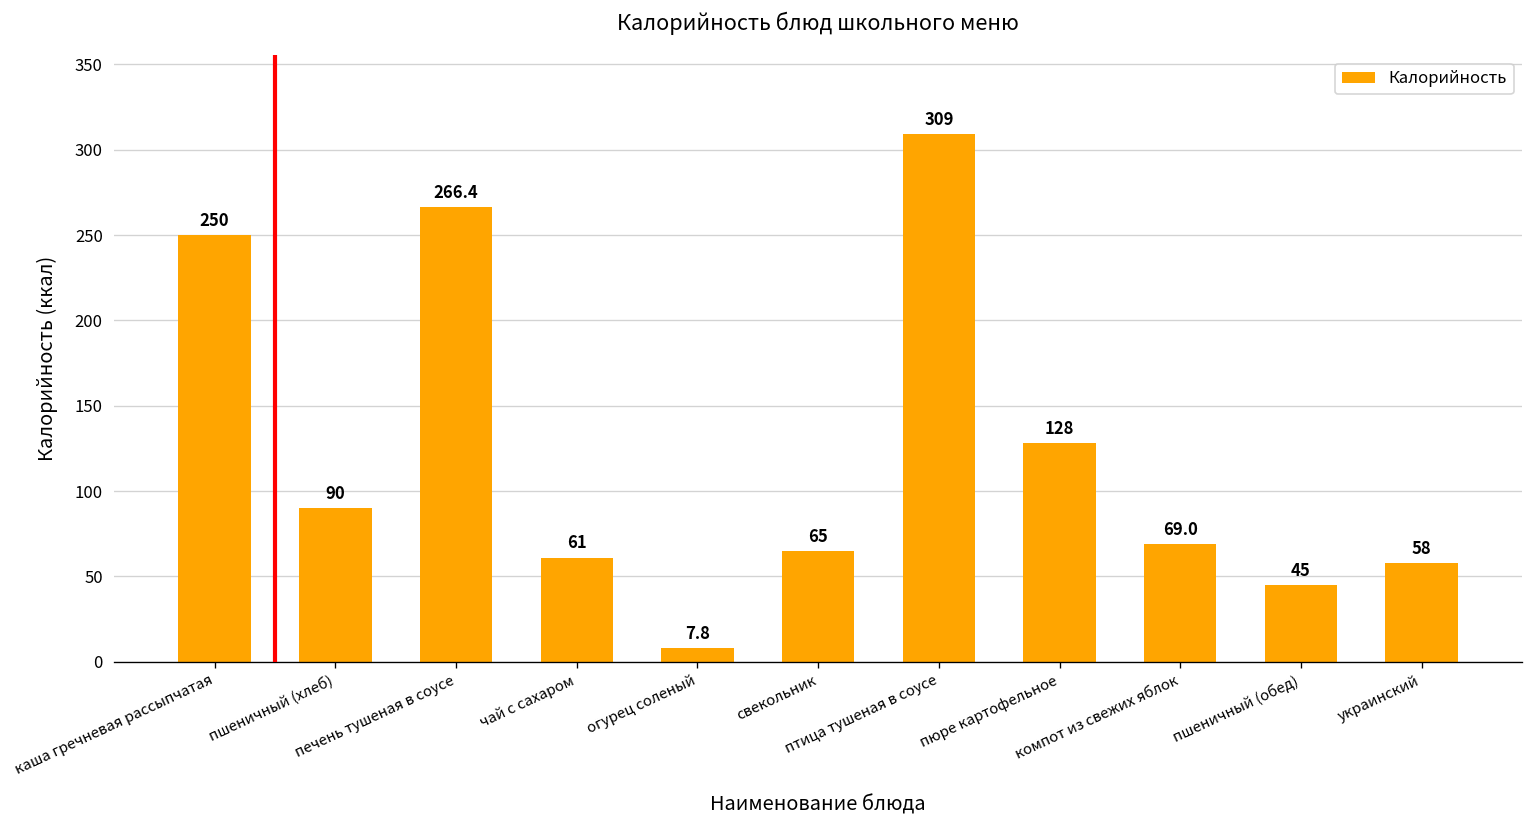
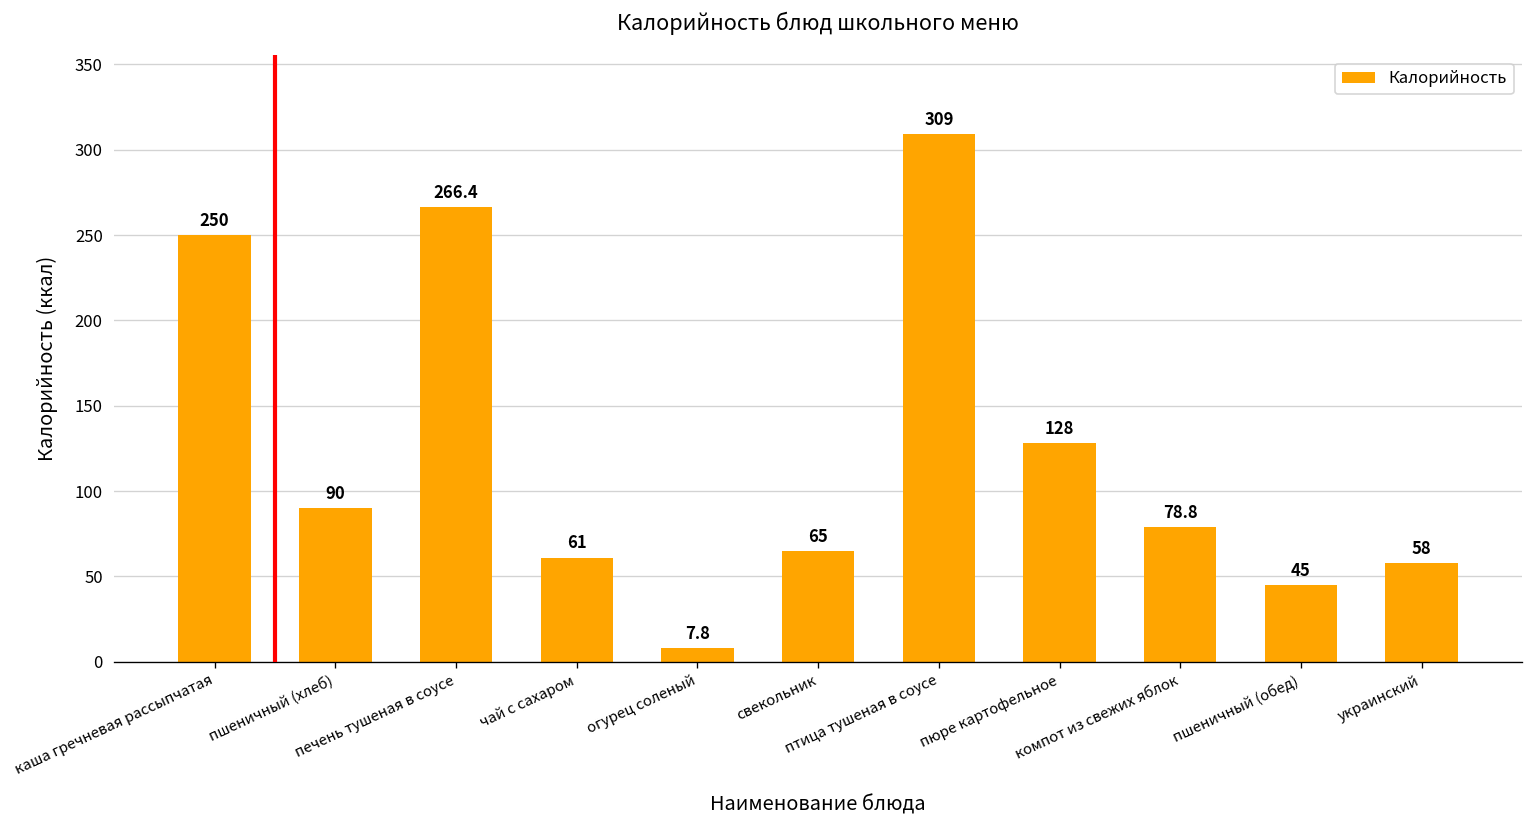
компот из свежих яблок: 69.0 -> 78.8
